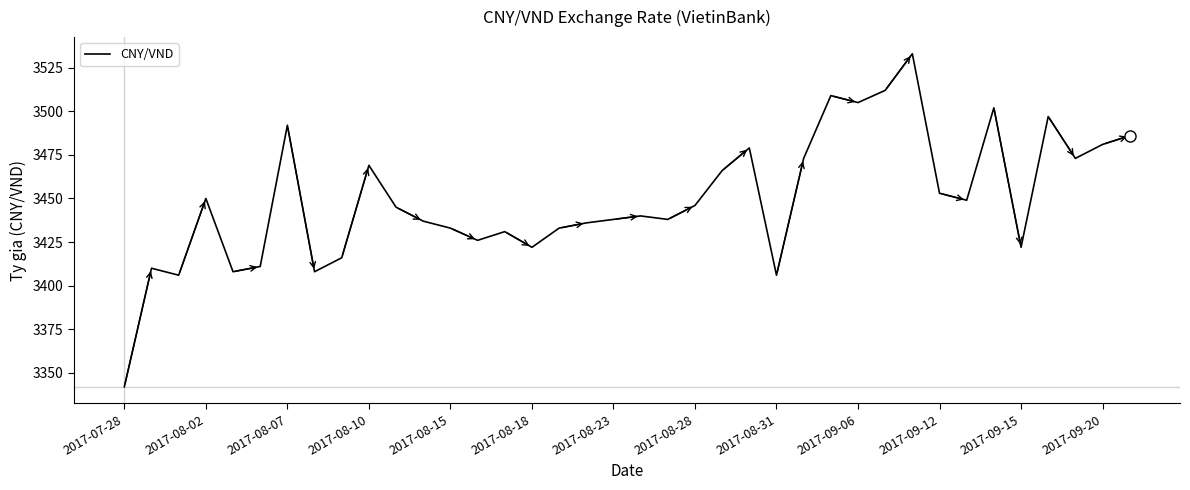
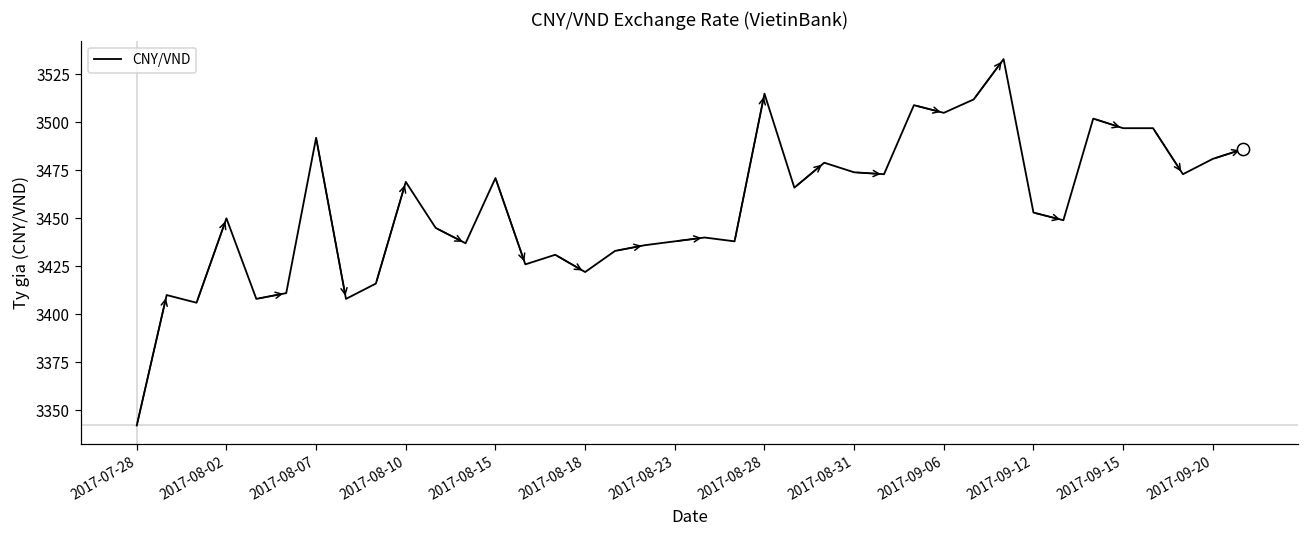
CNY/VND, 2017-08-15: 3433 -> 3471
CNY/VND, 2017-08-28: 3446 -> 3515
CNY/VND, 2017-08-31: 3406 -> 3474
CNY/VND, 2017-09-15: 3422 -> 3497
